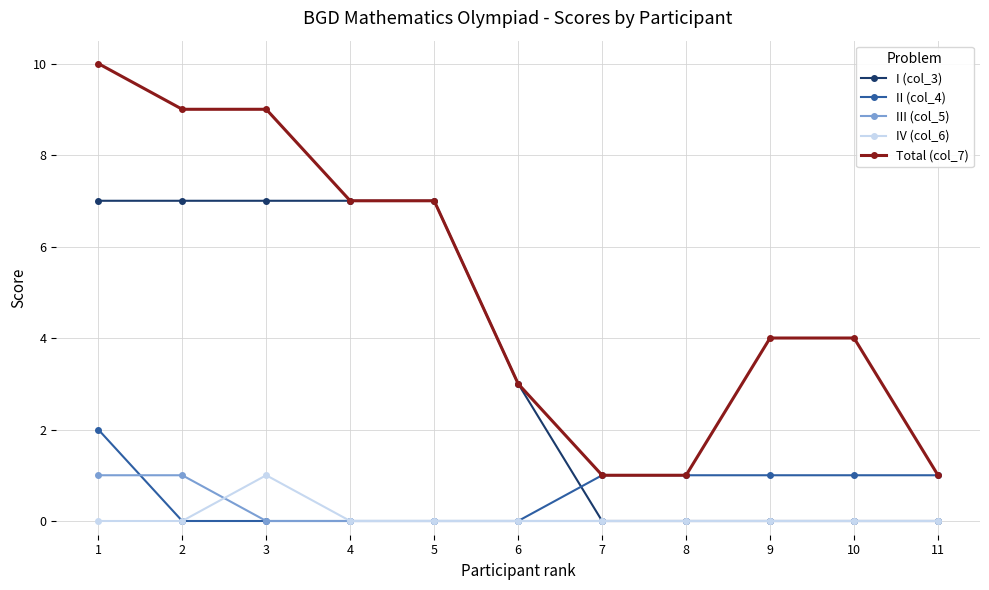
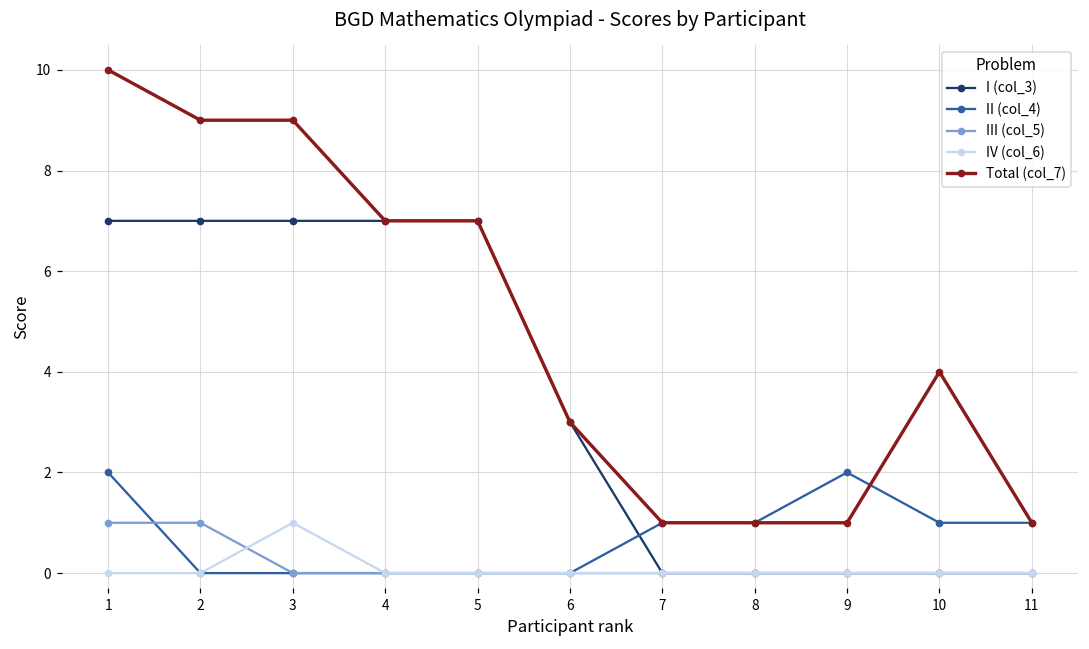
II (col_4), 9: 1 -> 2
Total (col_7), 9: 4 -> 1
